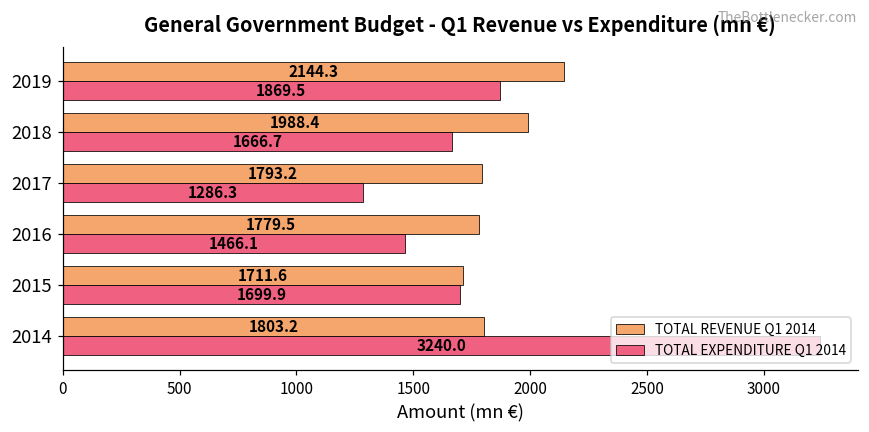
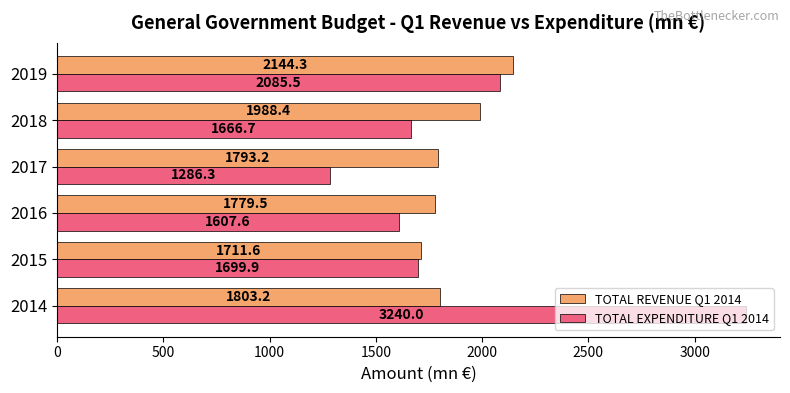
TOTAL EXPENDITURE Q1 2014, 2019: 1869.5 -> 2085.5
TOTAL EXPENDITURE Q1 2014, 2016: 1466.1 -> 1607.6
